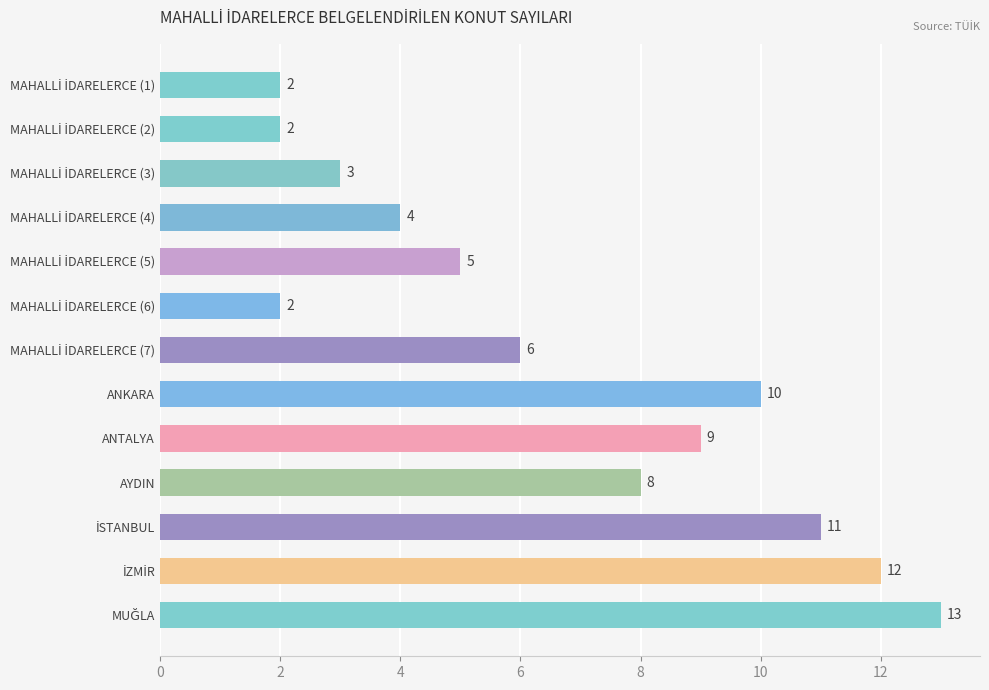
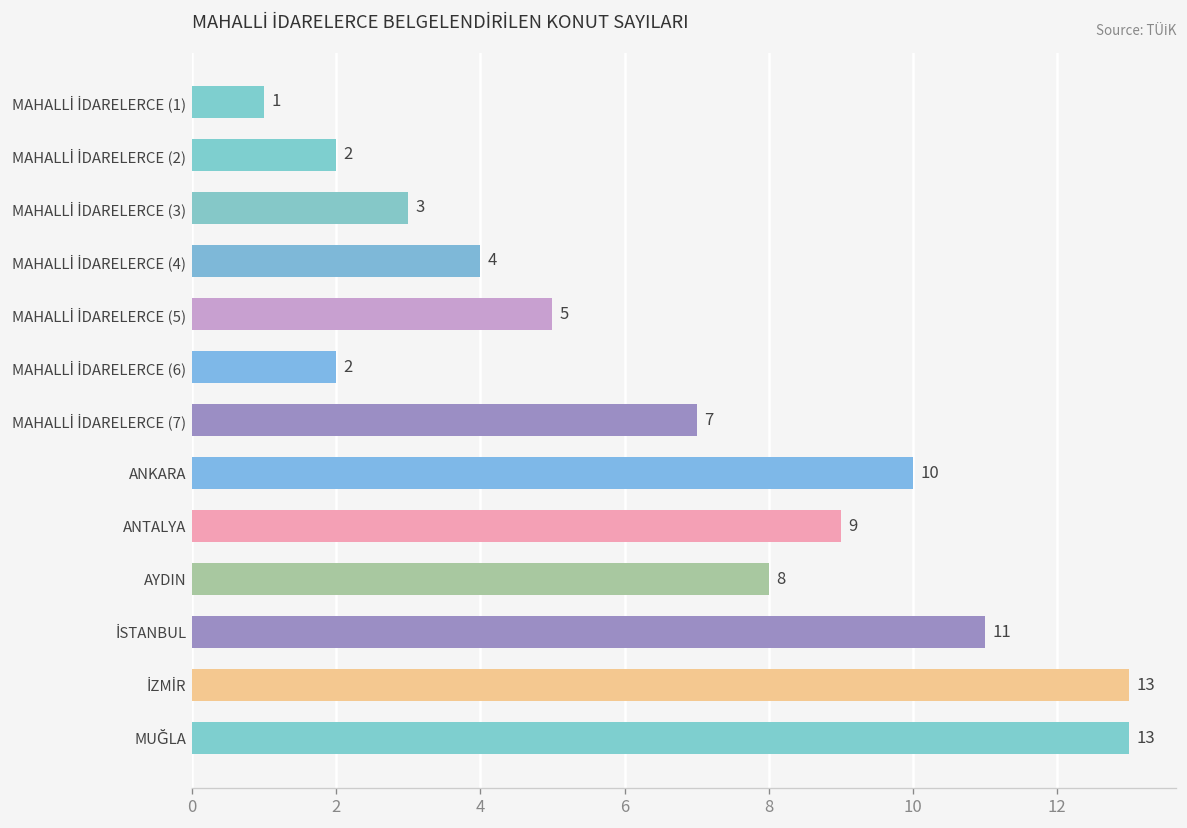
MAHALLİ İDARELERCE (1): 2 -> 1
MAHALLİ İDARELERCE (7): 6 -> 7
İZMİR: 12 -> 13
